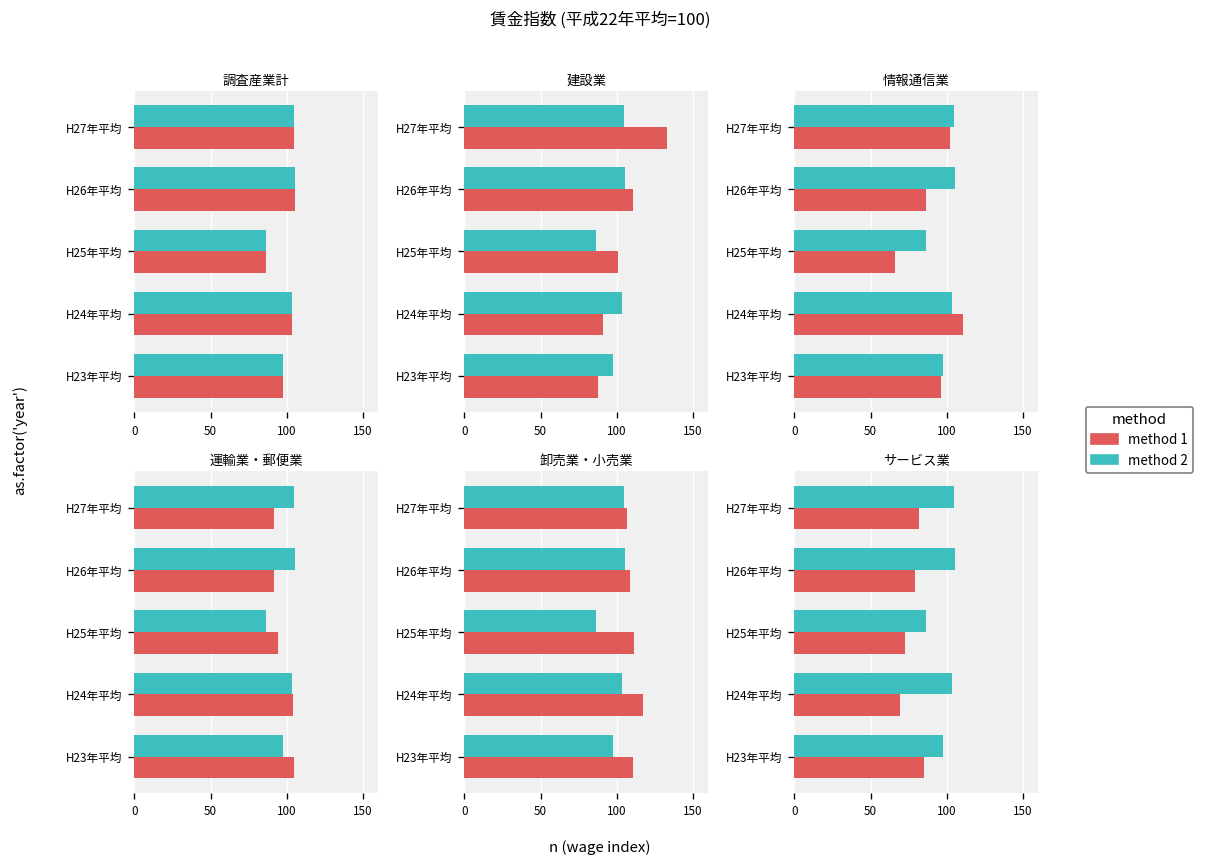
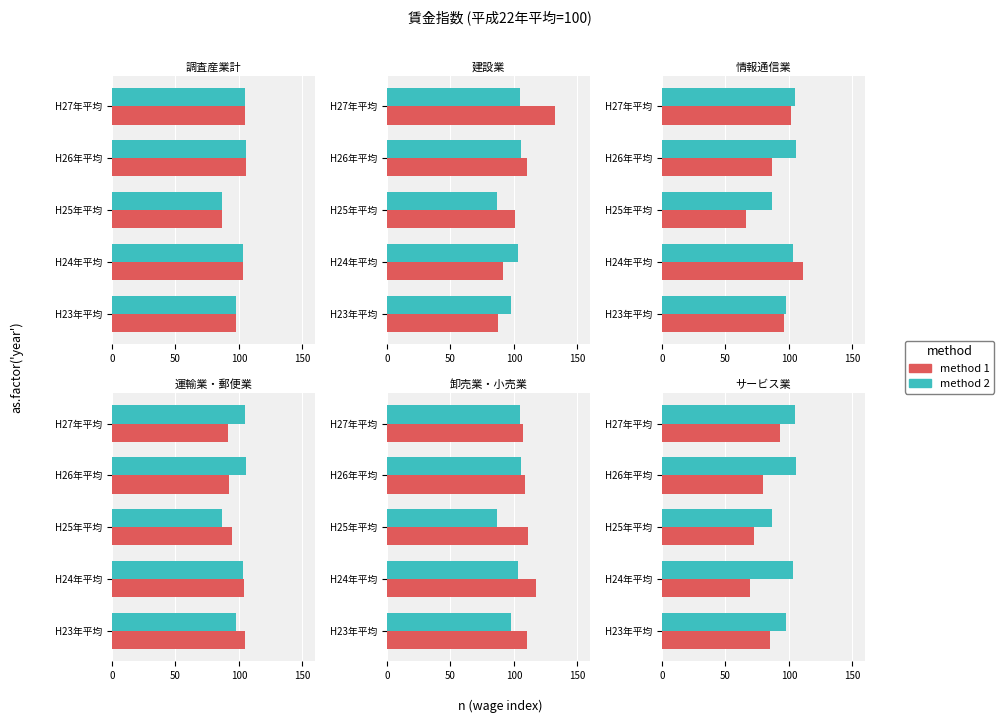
サービス業, method 1, H27年平均: 82 -> 93
